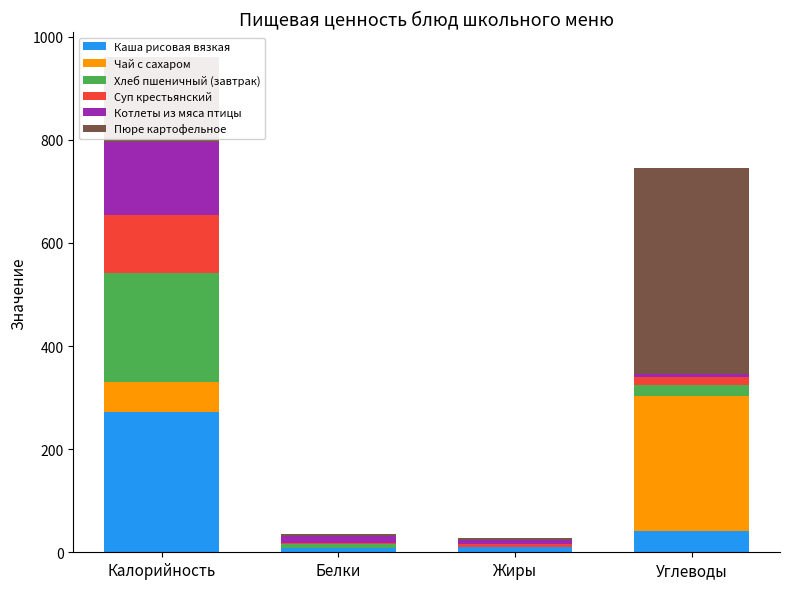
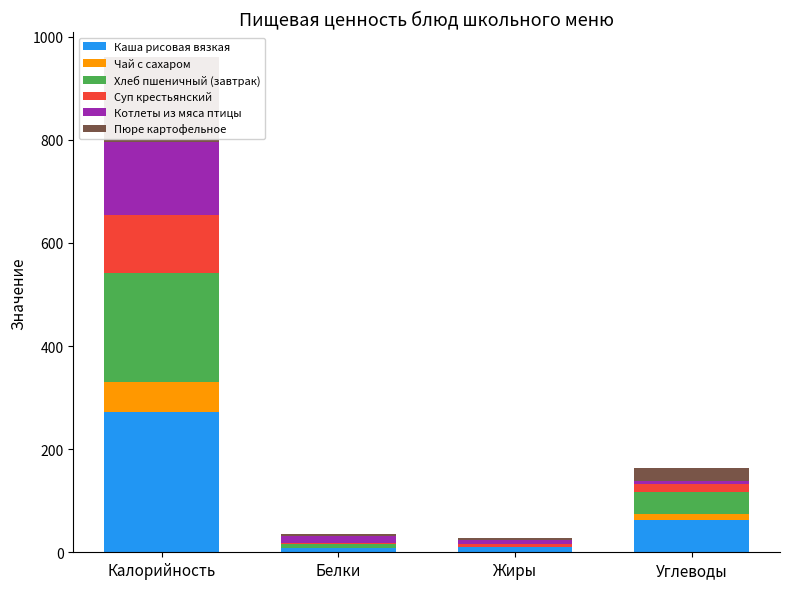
Каша рисовая вязкая, Углеводы: 40 -> 60
Чай с сахаром, Углеводы: 260 -> 10
Хлеб пшеничный (завтрак), Углеводы: 20 -> 40
Пюре картофельное, Углеводы: 400 -> 20
